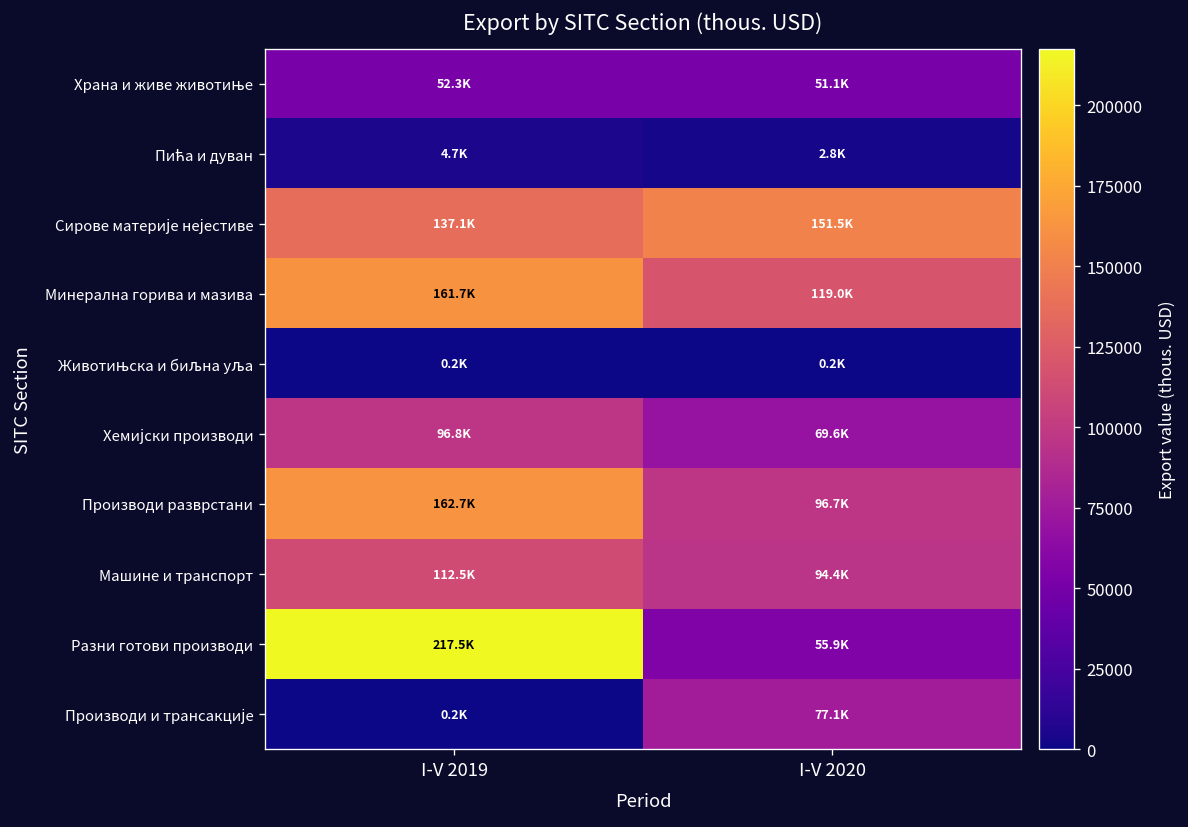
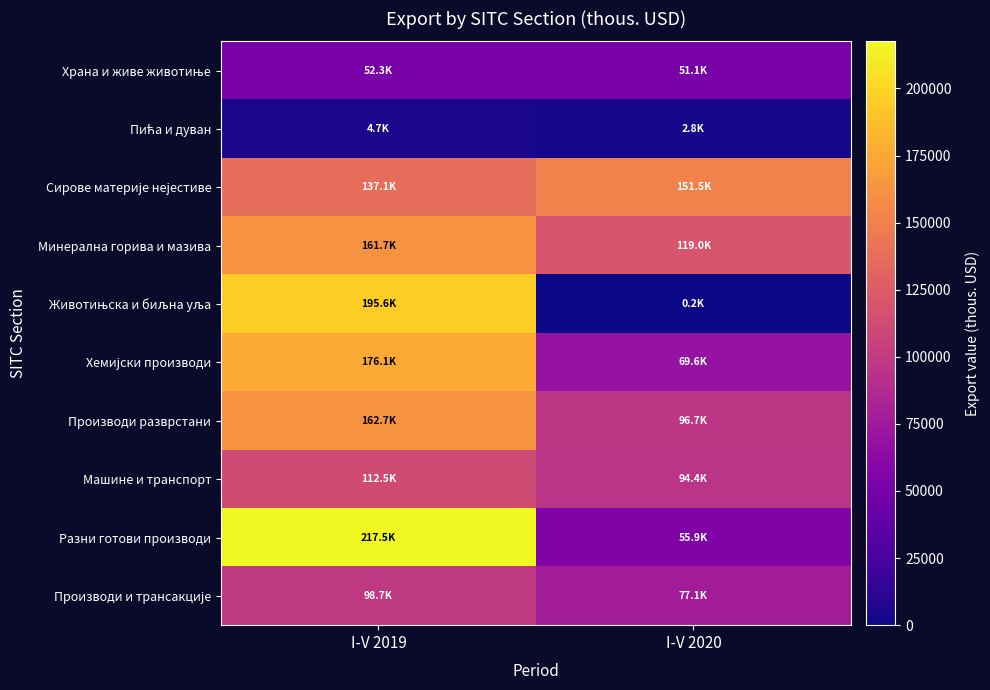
Животињска и биљна уља, I-V 2019: 0.2K -> 195.6K
Хемијски производи, I-V 2019: 96.8K -> 176.1K
Производи и трансакције, I-V 2019: 0.2K -> 98.7K
